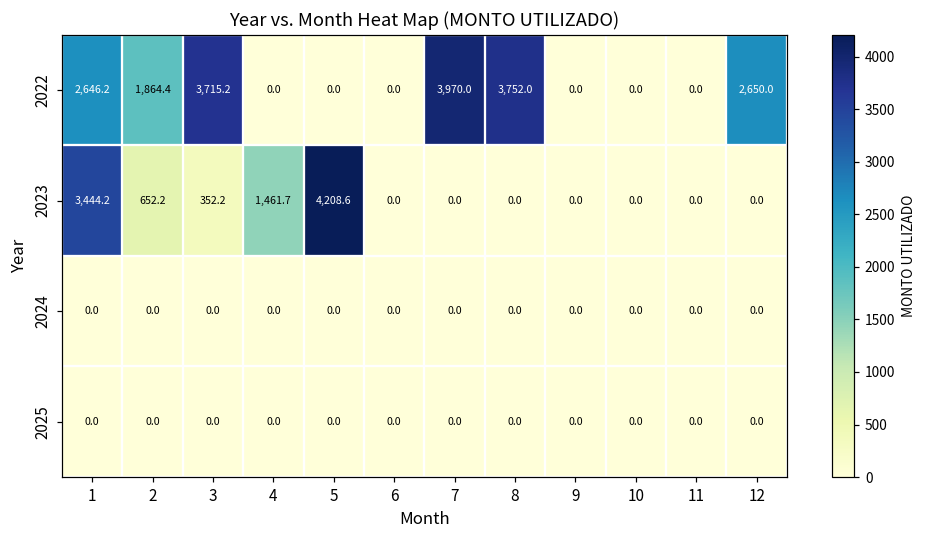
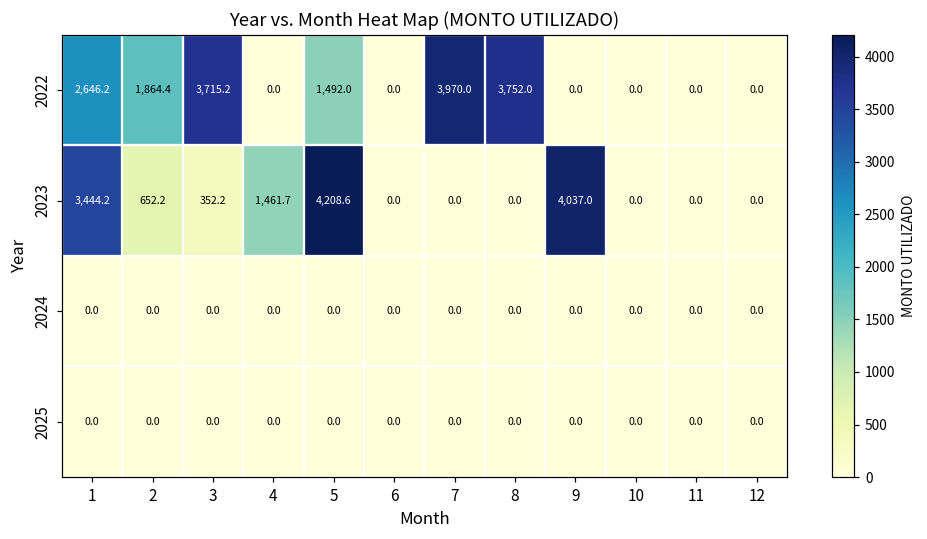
2022, 5: 0.0 -> 1,492.0
2022, 12: 2,650.0 -> 0.0
2023, 9: 0.0 -> 4,037.0
